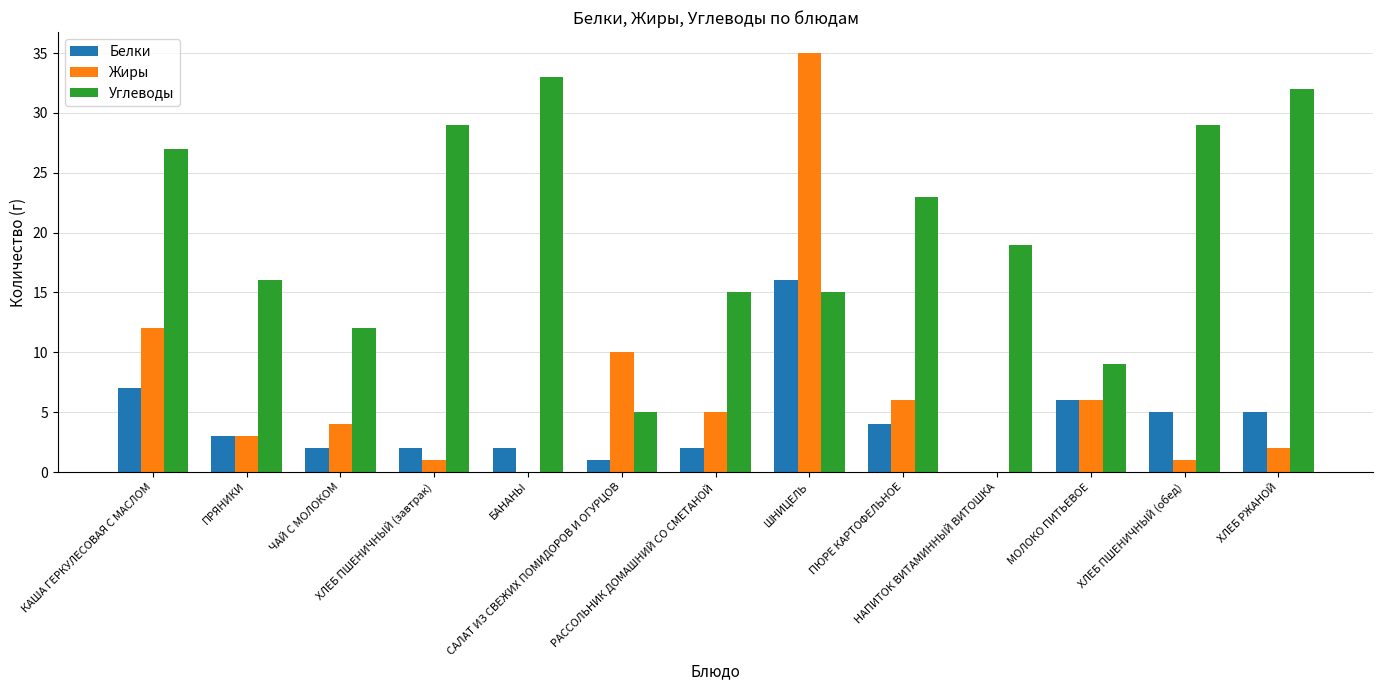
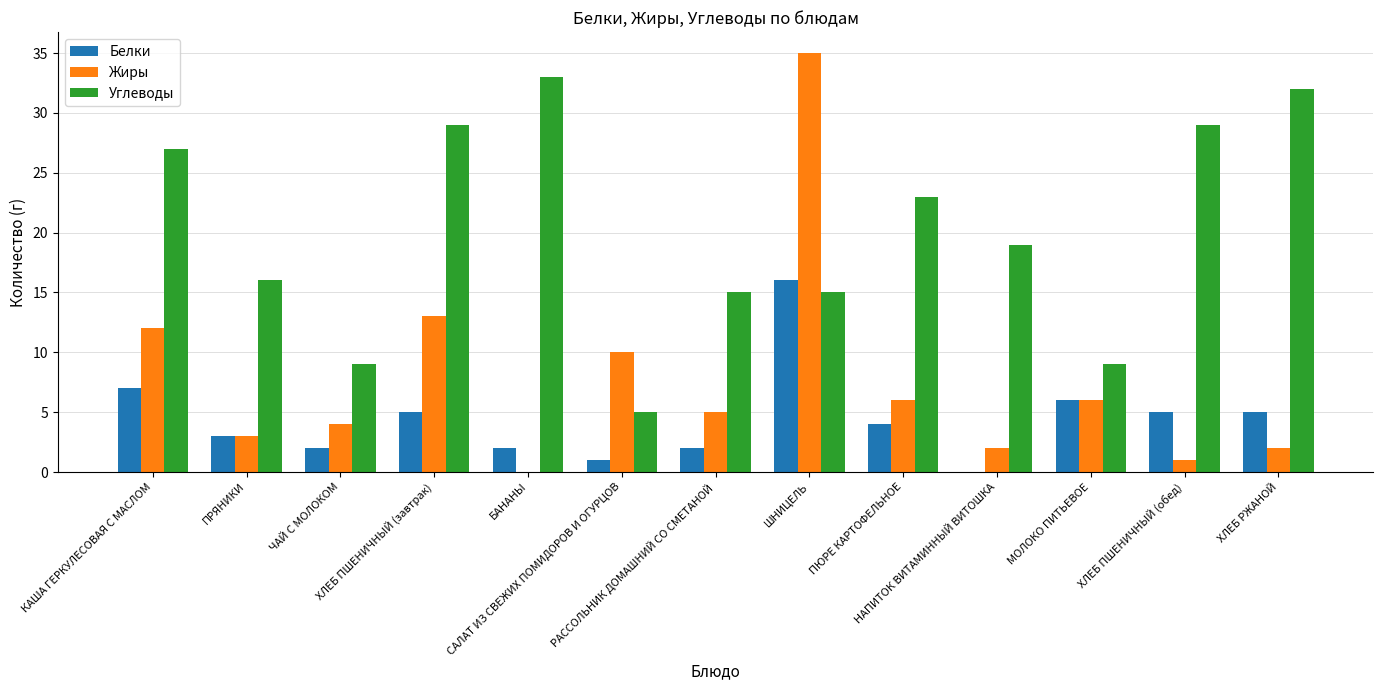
Углеводы, ЧАЙ С МОЛОКОМ: 12 -> 9
Белки, ХЛЕБ ПШЕНИЧНЫЙ (завтрак): 2 -> 5
Жиры, ХЛЕБ ПШЕНИЧНЫЙ (завтрак): 1 -> 13
Жиры, НАПИТОК ВИТАМИННЫЙ ВИТОШКА: 0 -> 2
